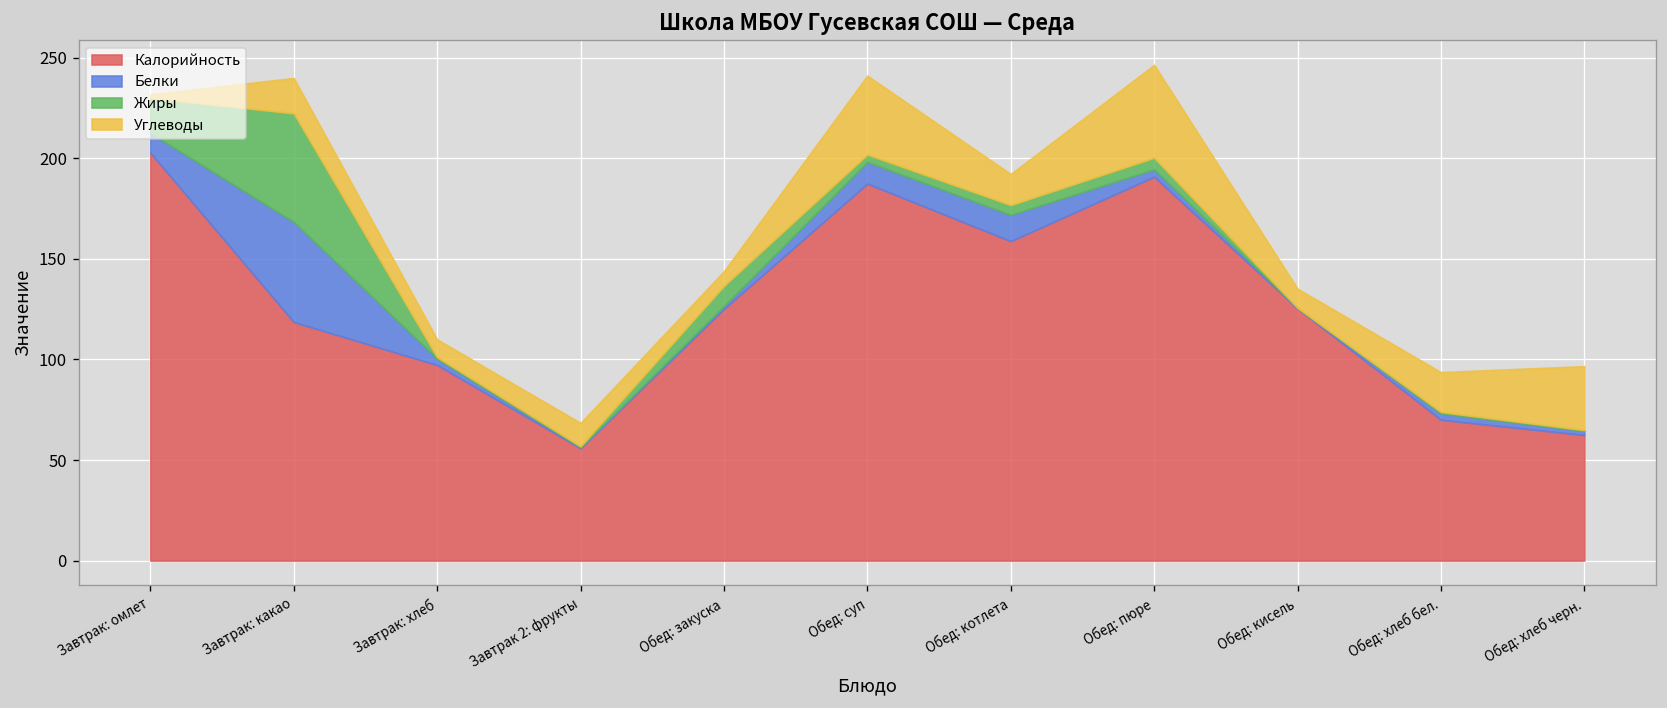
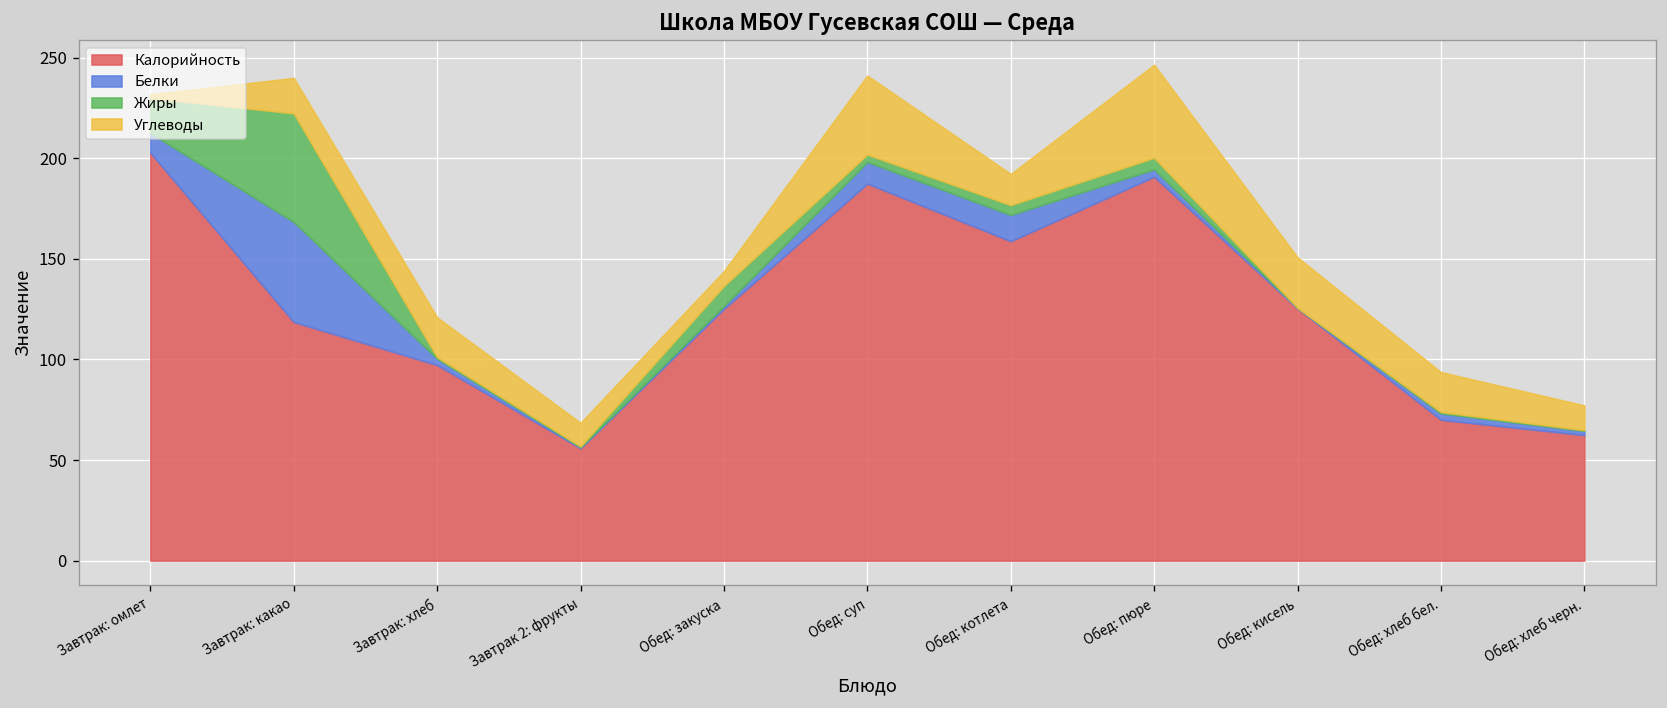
Углеводы, Завтрак: хлеб: 9 -> 20
Углеводы, Обед: кисель: 10 -> 25
Углеводы, Обед: хлеб черн.: 32 -> 12
